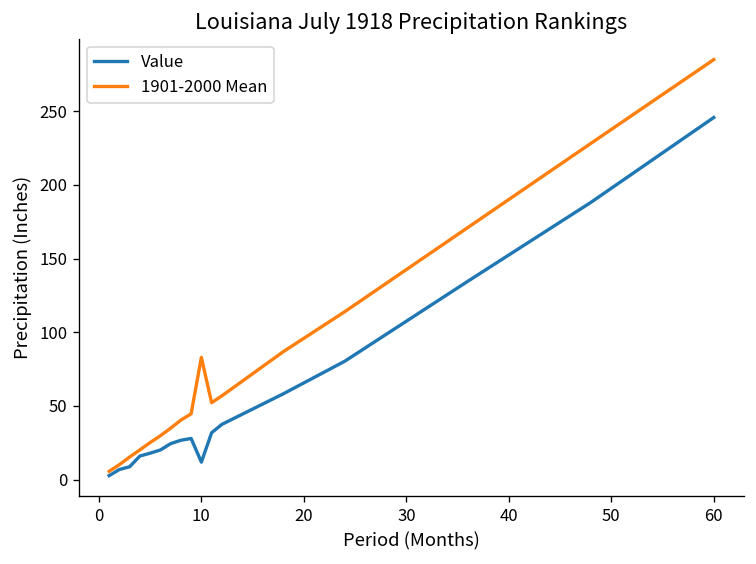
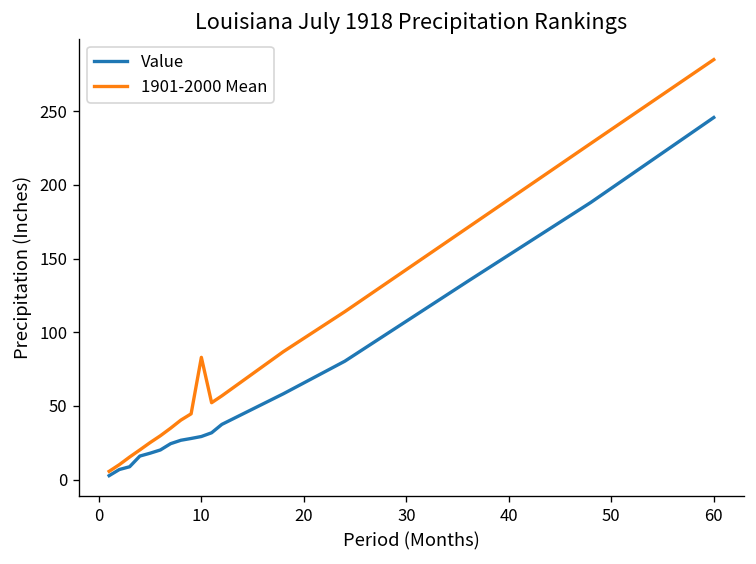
Value, 10: 12 -> 29
